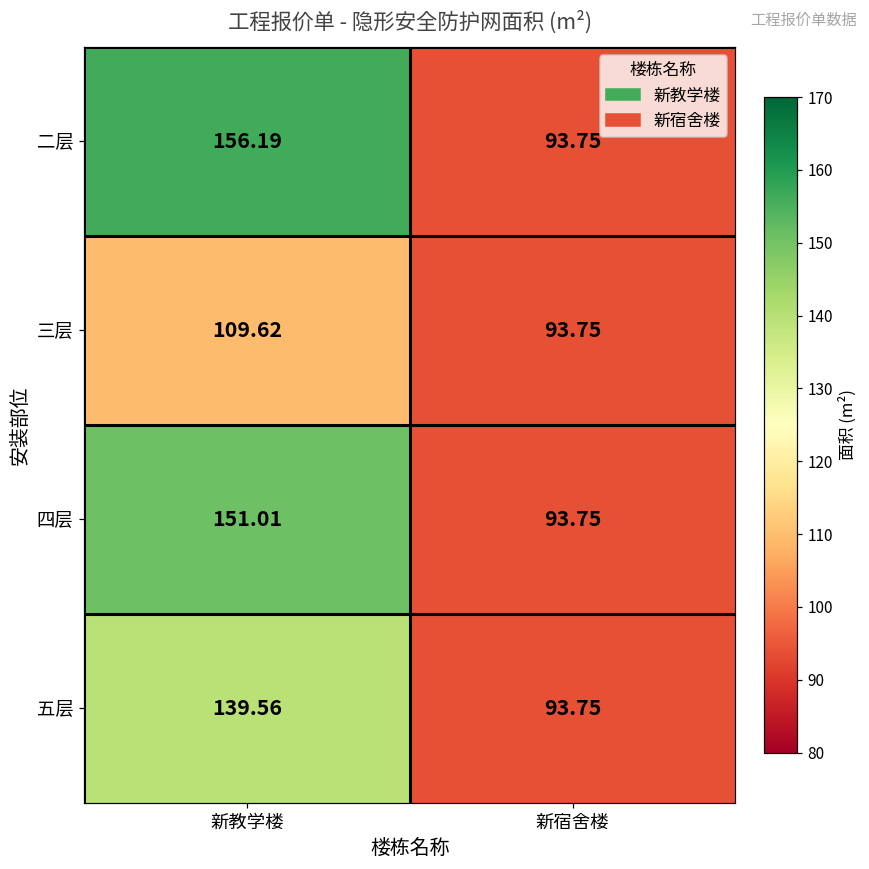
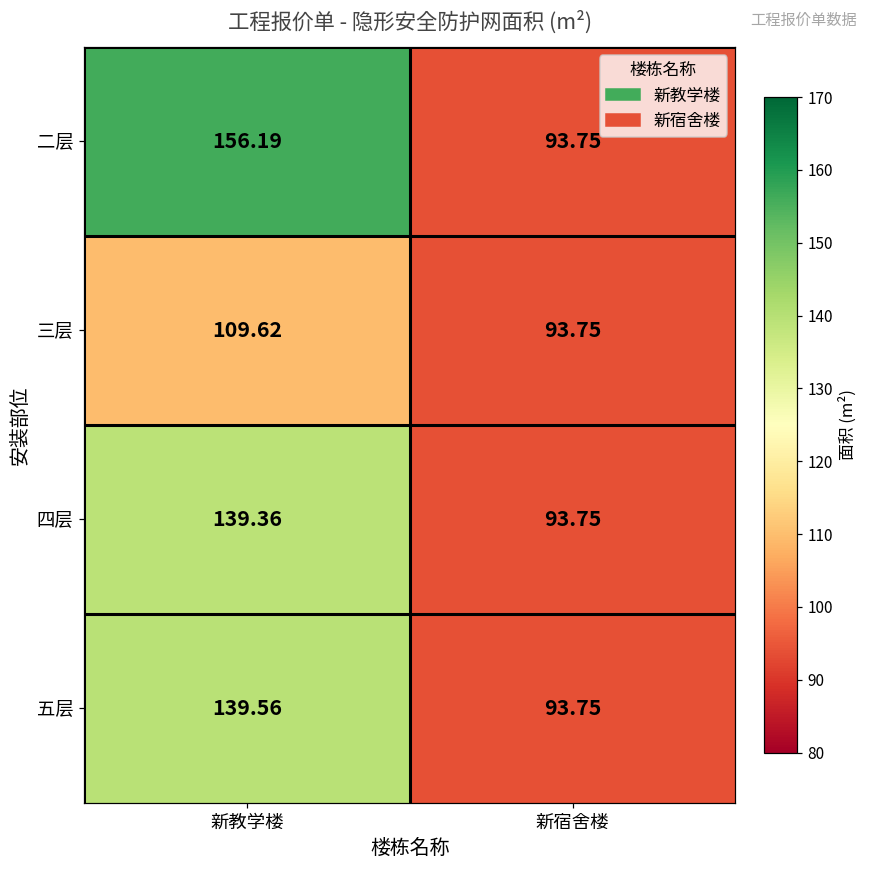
四层, 新教学楼: 151.01 -> 139.36
